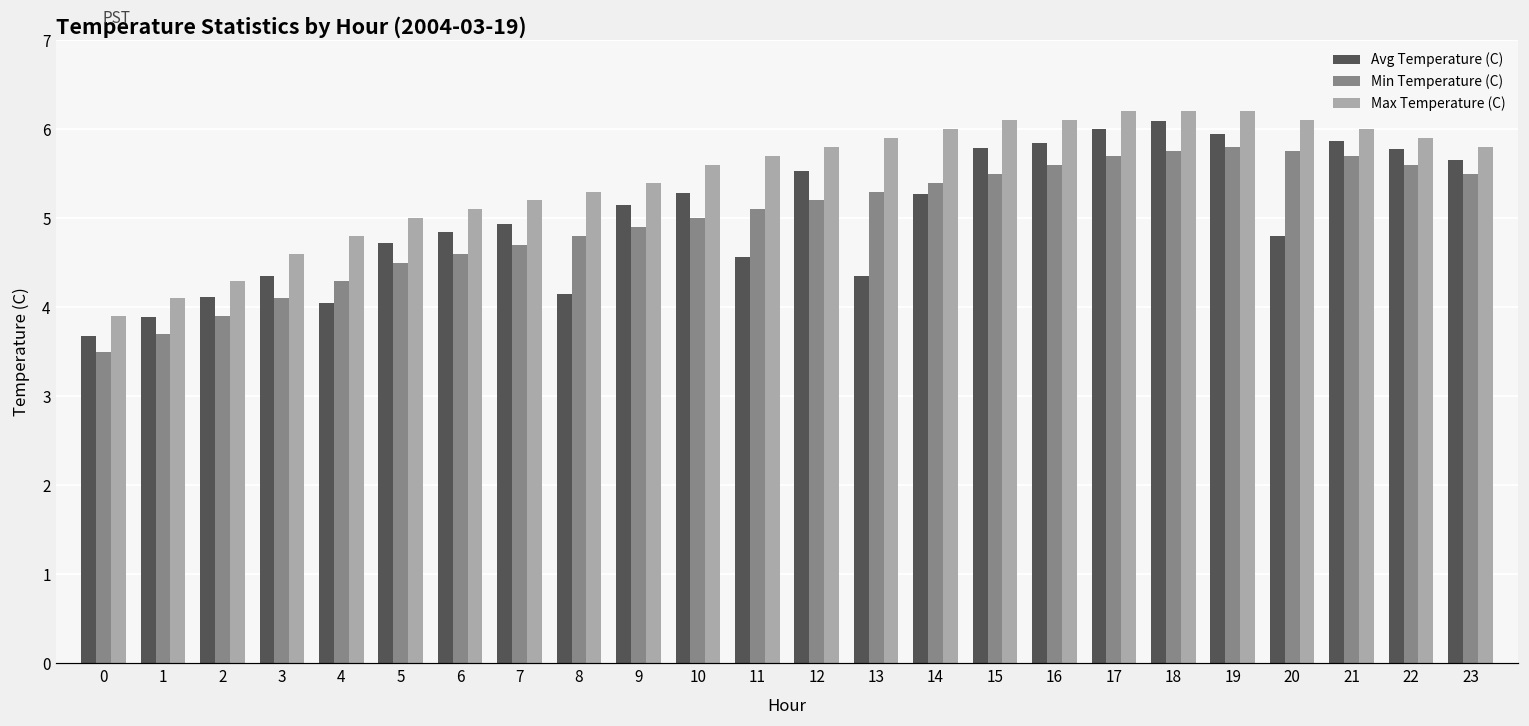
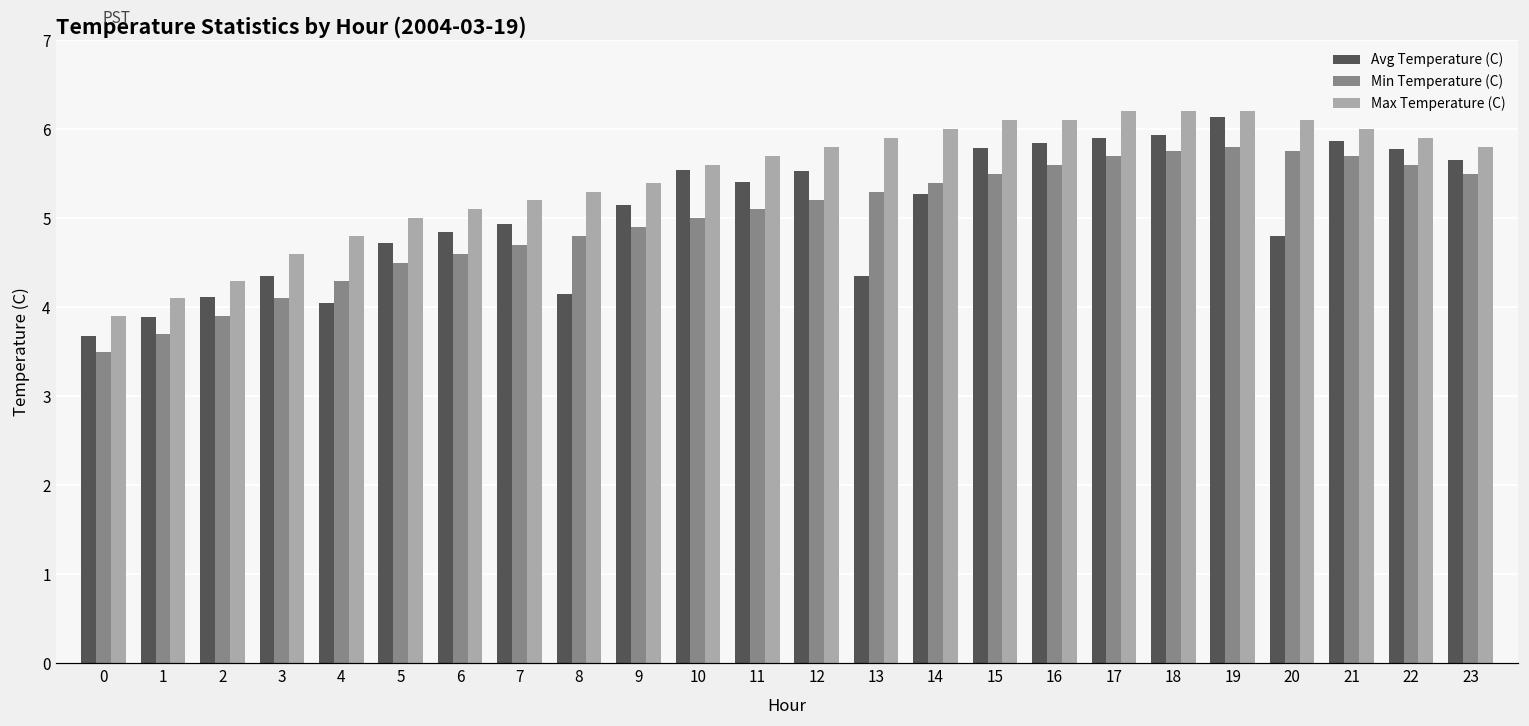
Avg Temperature (C), 10: 5.3 -> 5.5
Avg Temperature (C), 11: 4.6 -> 5.4
Avg Temperature (C), 17: 6.0 -> 5.9
Avg Temperature (C), 18: 6.1 -> 5.9
Avg Temperature (C), 19: 6.0 -> 6.1
